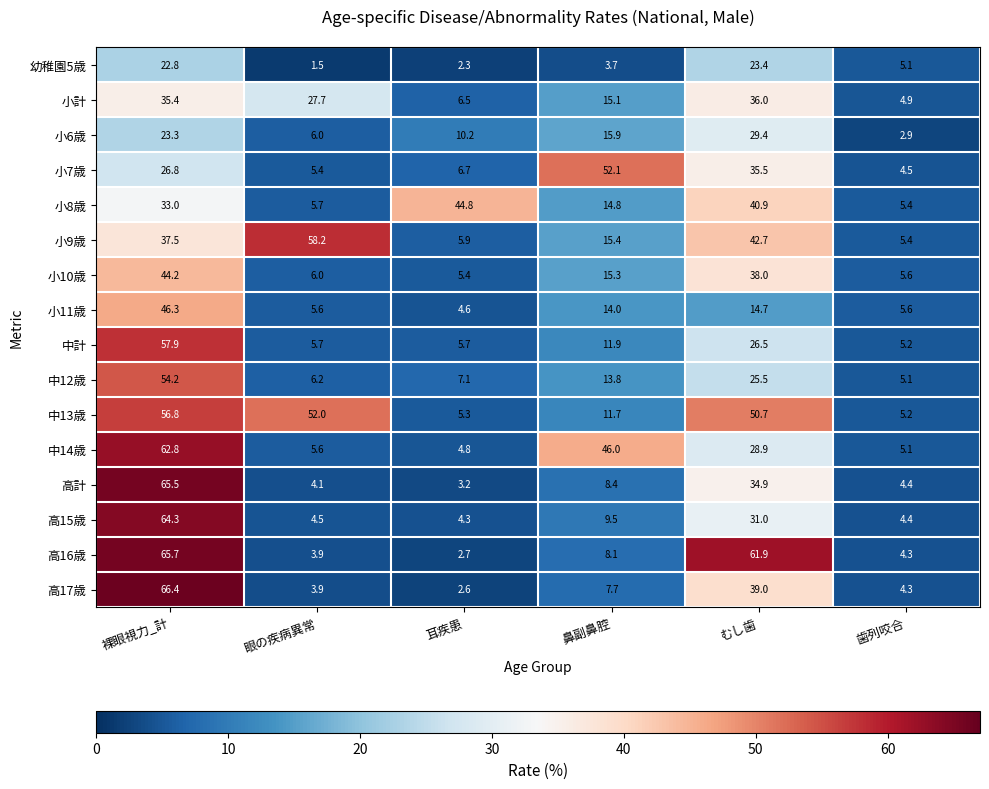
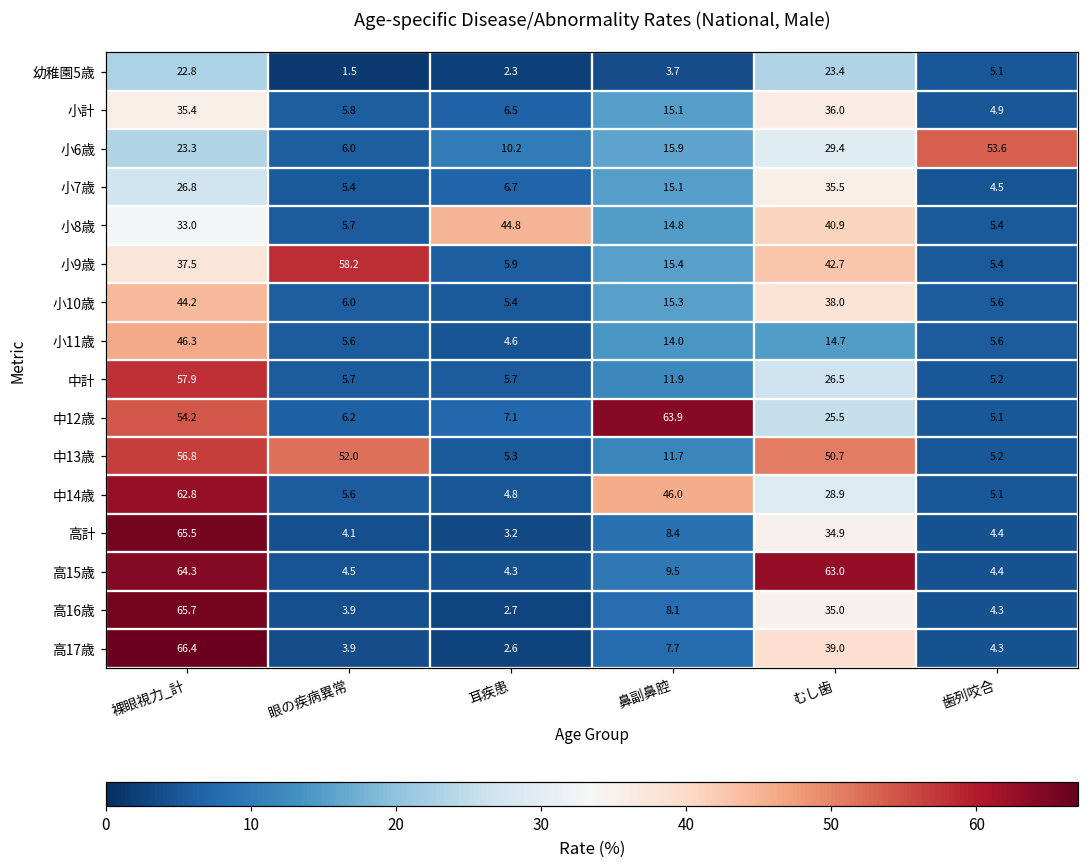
小計, 眼の疾病異常: 27.7 -> 5.8
小6歳, 歯列咬合: 2.9 -> 53.6
小7歳, 鼻副鼻腔: 52.1 -> 15.1
中12歳, 鼻副鼻腔: 13.8 -> 63.9
高15歳, むし歯: 31.0 -> 63.0
高16歳, むし歯: 61.9 -> 35.0
